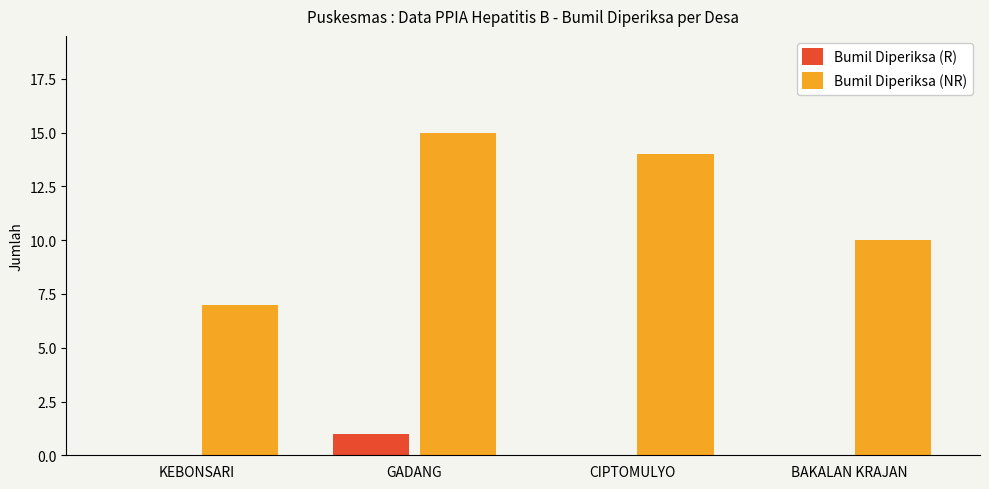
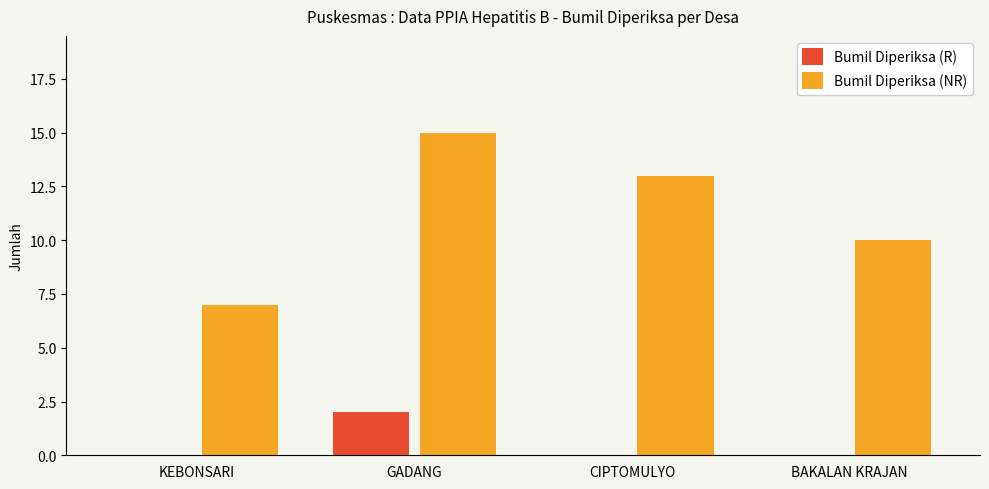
Bumil Diperiksa (R), GADANG: 1 -> 2
Bumil Diperiksa (NR), CIPTOMULYO: 14 -> 13
